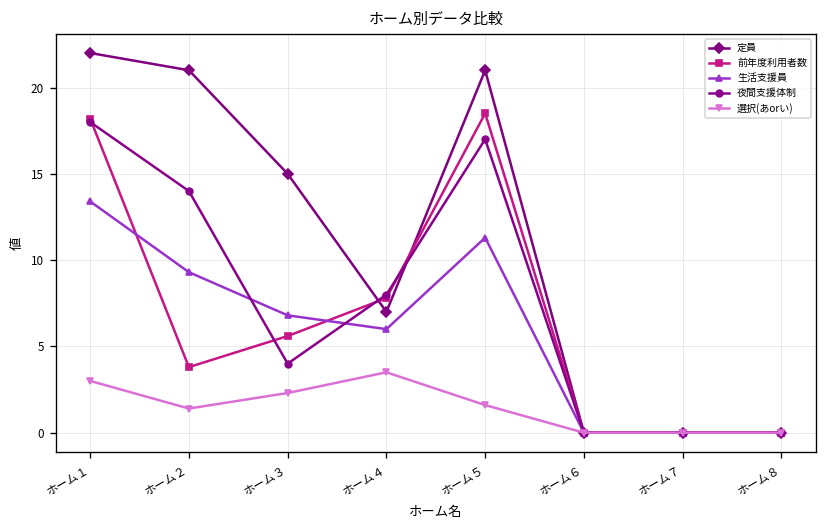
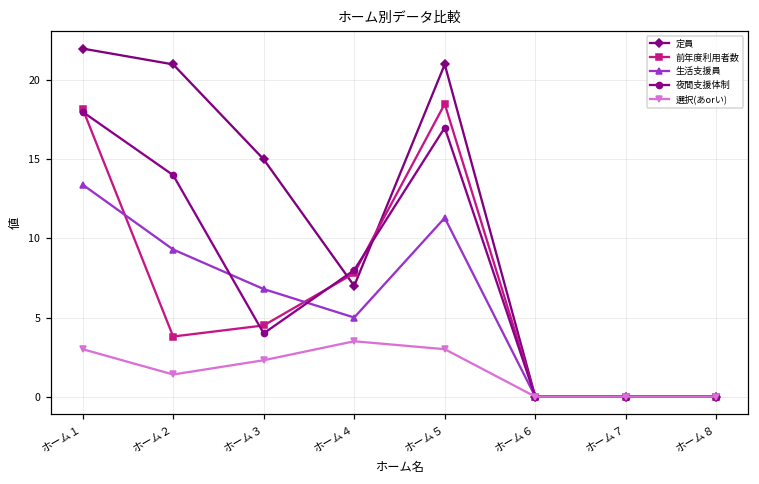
前年度利用者数, ホーム３: 5.6 -> 4.5
生活支援員, ホーム４: 6 -> 5
選択(あorい), ホーム５: 1.6 -> 3.0
